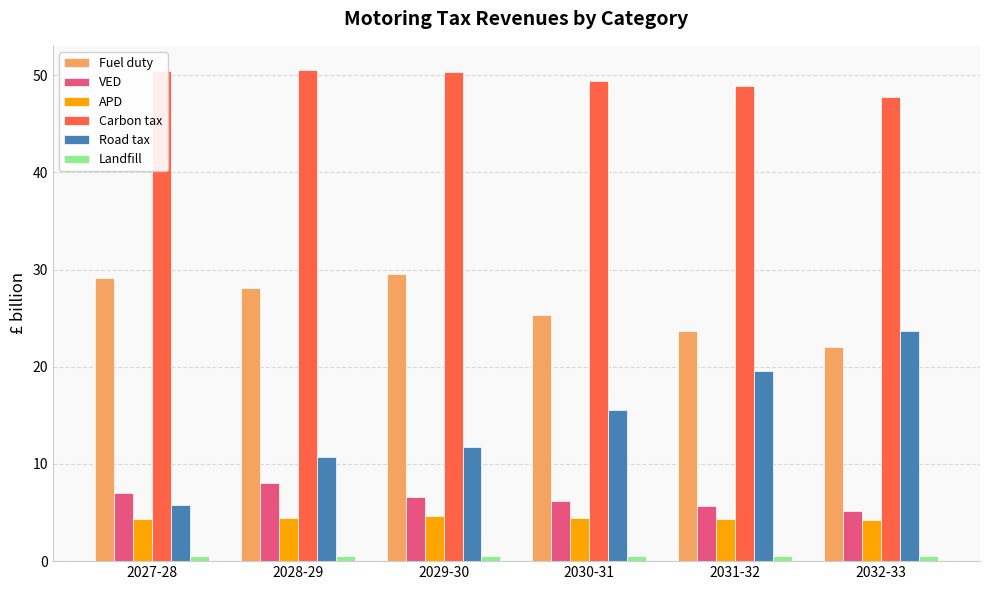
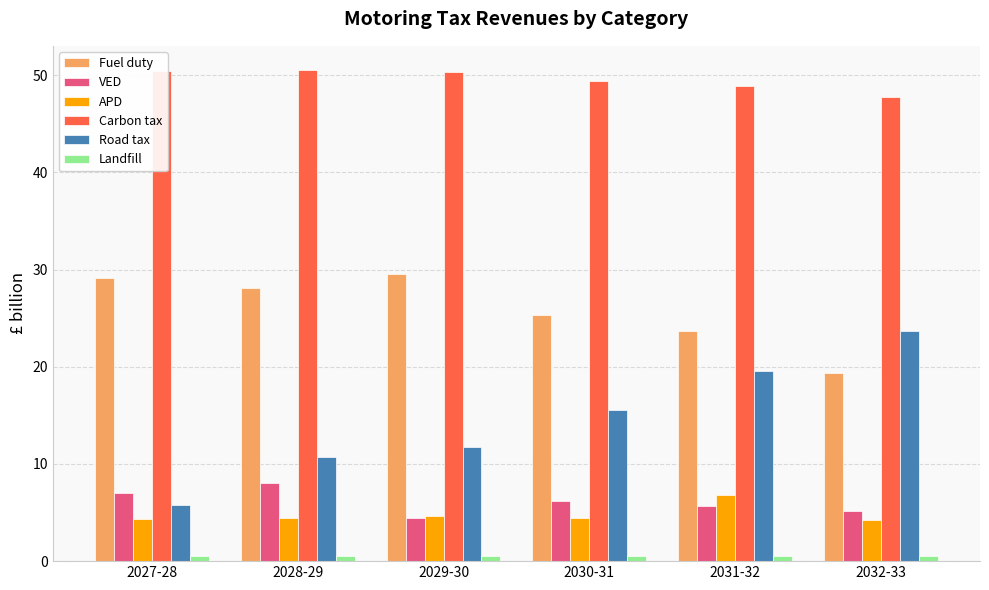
VED, 2029-30: 7 -> 4
APD, 2031-32: 4 -> 7
Fuel duty, 2032-33: 22 -> 19
